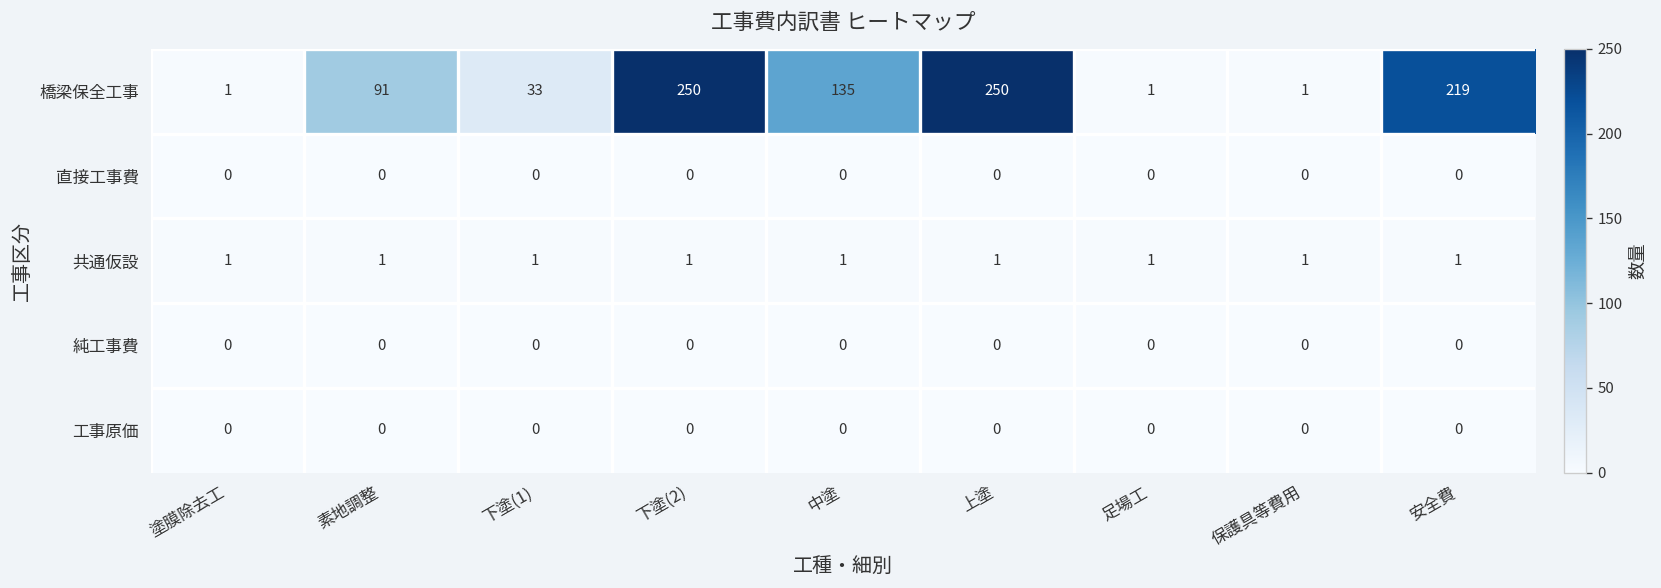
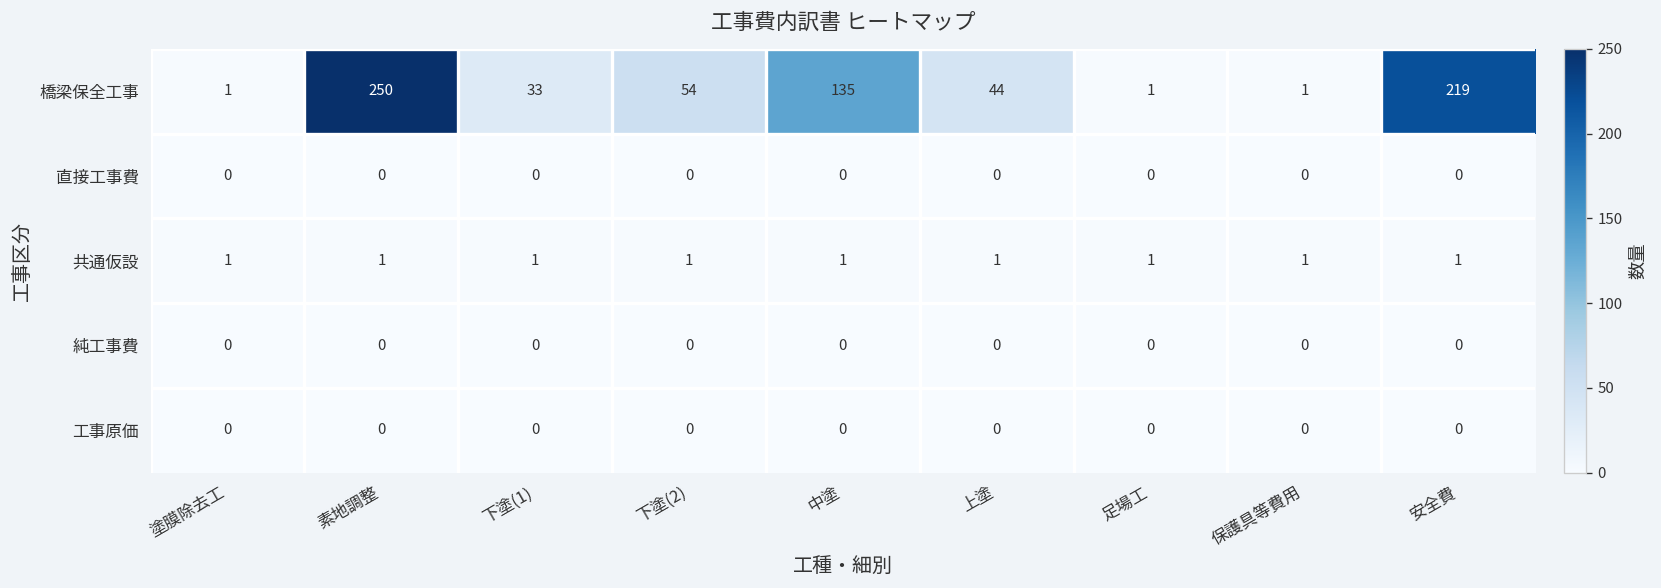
橋梁保全工事, 素地調整: 91 -> 250
橋梁保全工事, 下塗(2): 250 -> 54
橋梁保全工事, 上塗: 250 -> 44
